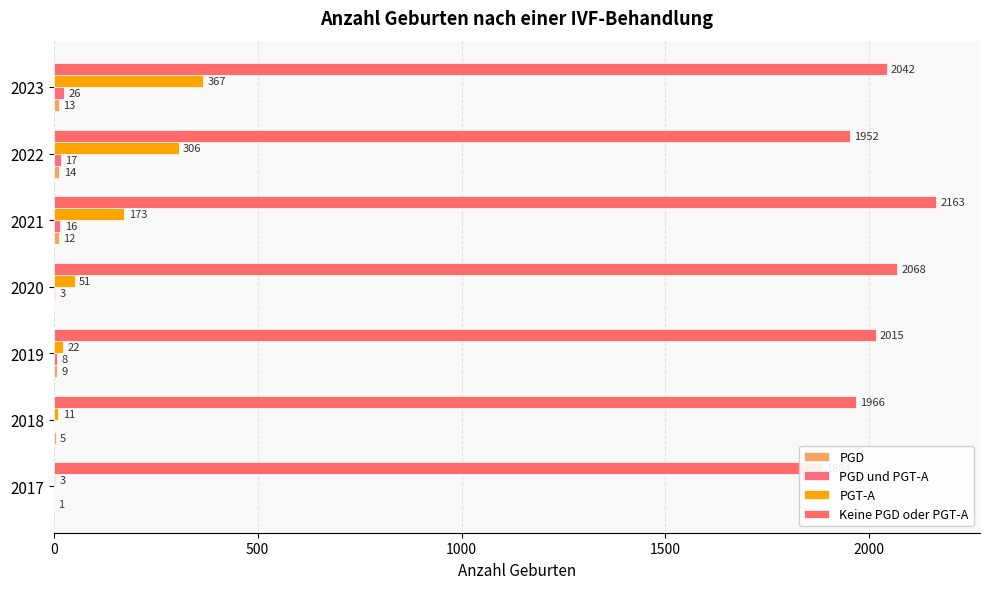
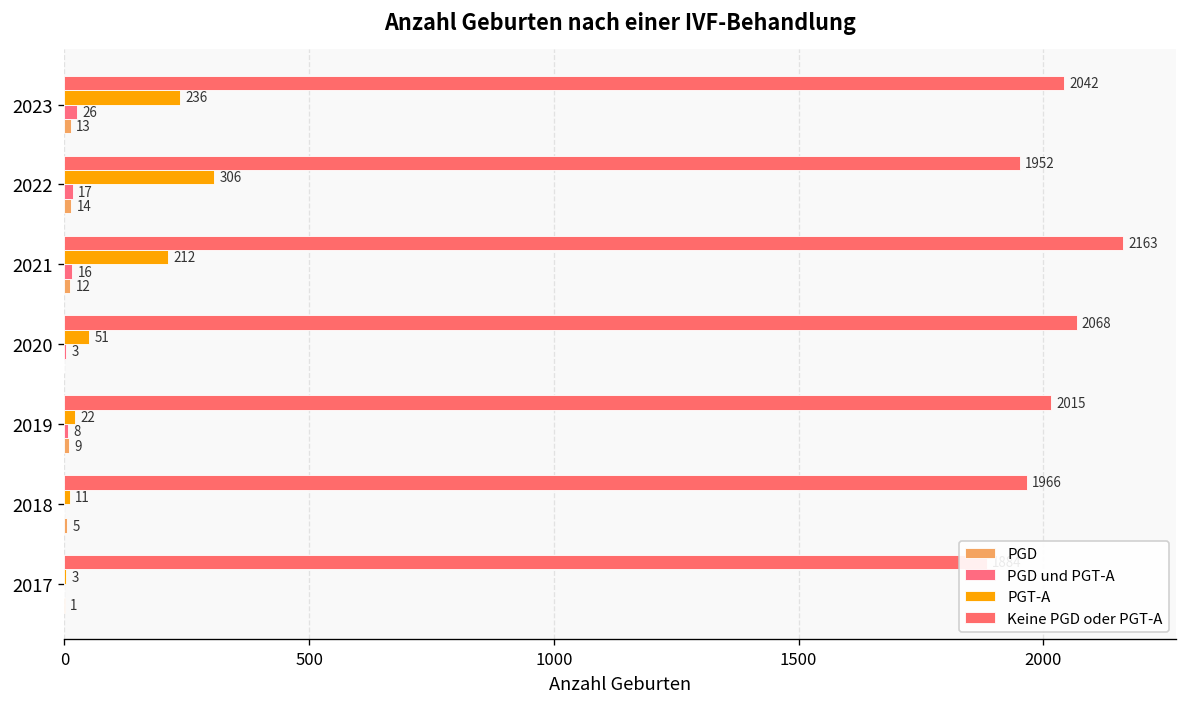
PGT-A, 2023: 367 -> 236
PGT-A, 2021: 173 -> 212
